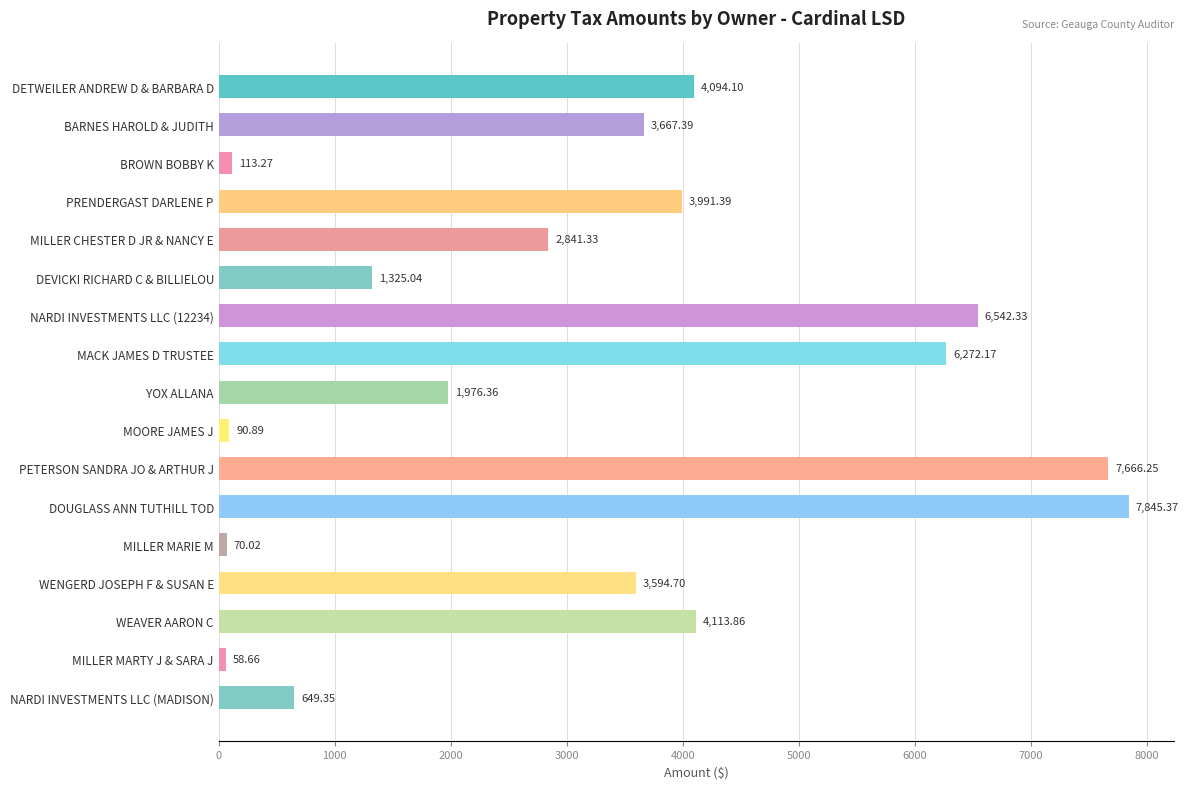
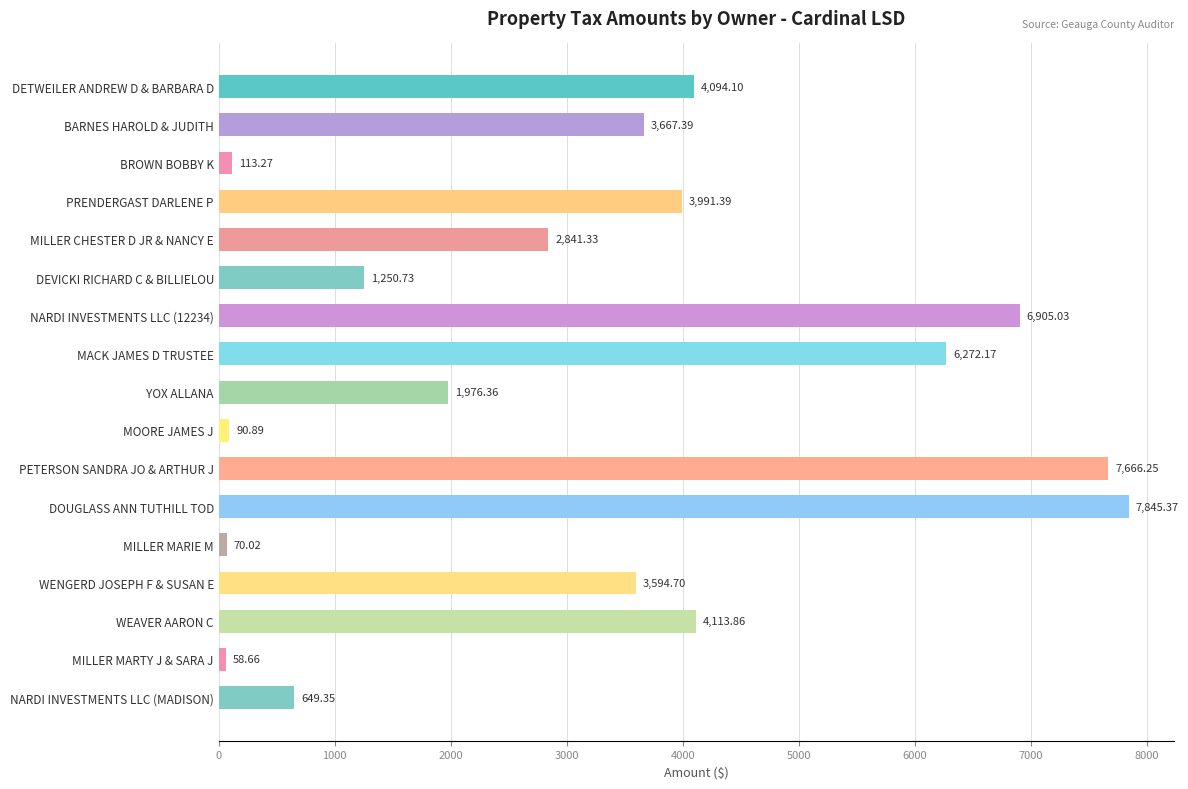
DEVICKI RICHARD C & BILLIELOU: 1,325.04 -> 1,250.73
NARDI INVESTMENTS LLC (12234): 6,542.33 -> 6,905.03
